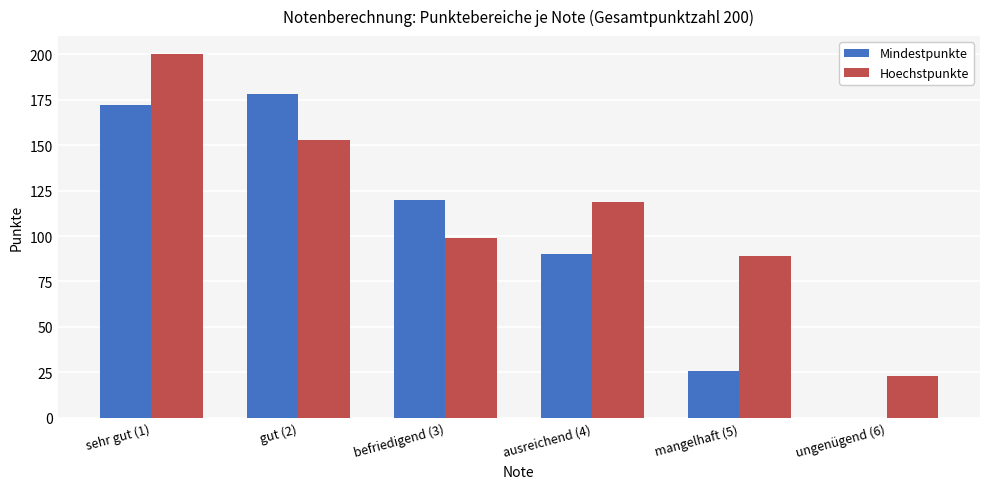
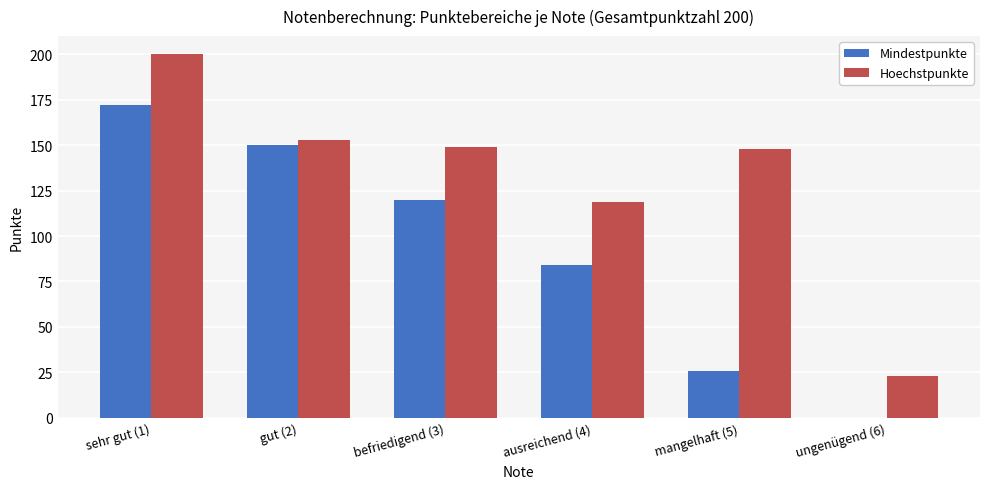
Mindestpunkte, gut (2): 178 -> 150
Hoechstpunkte, befriedigend (3): 99 -> 149
Mindestpunkte, ausreichend (4): 90 -> 84
Hoechstpunkte, mangelhaft (5): 89 -> 148
